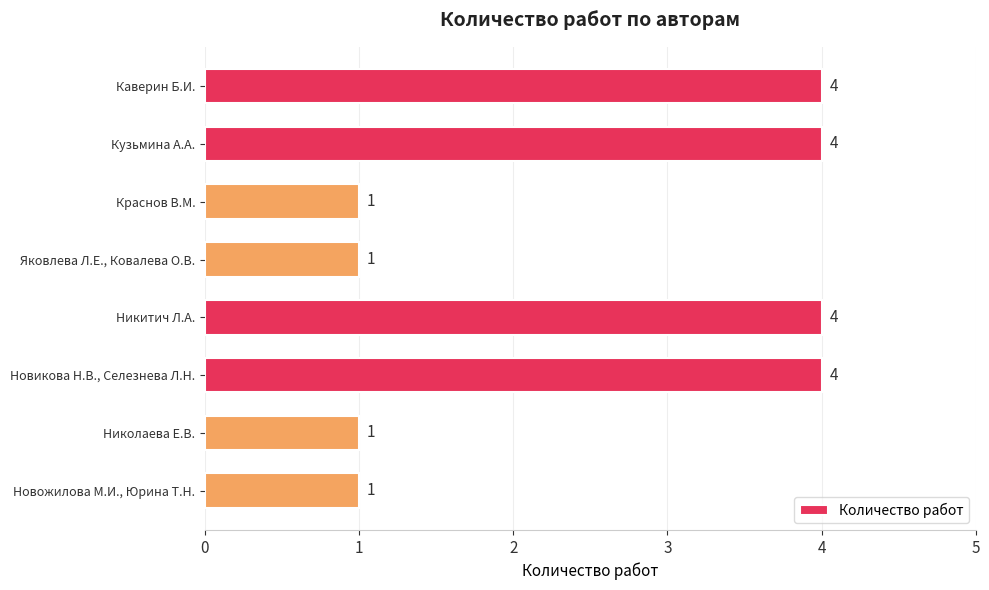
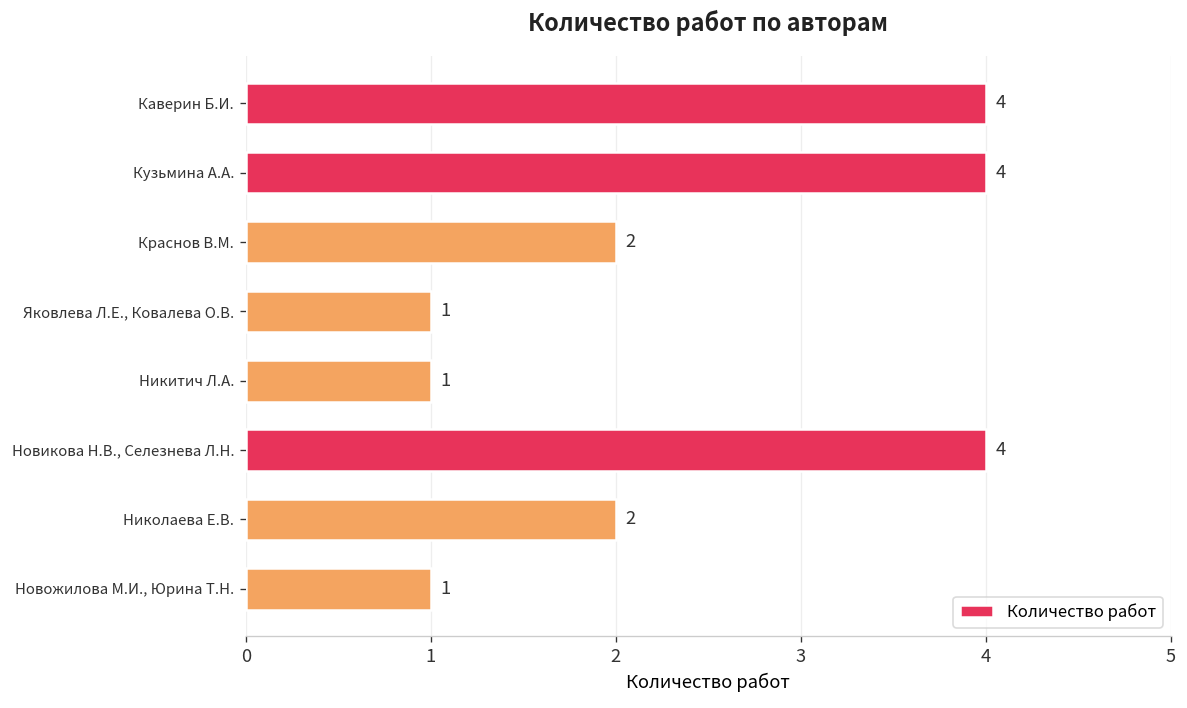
Краснов В.М.: 1 -> 2
Никитич Л.А.: 4 -> 1
Николаева Е.В.: 1 -> 2
